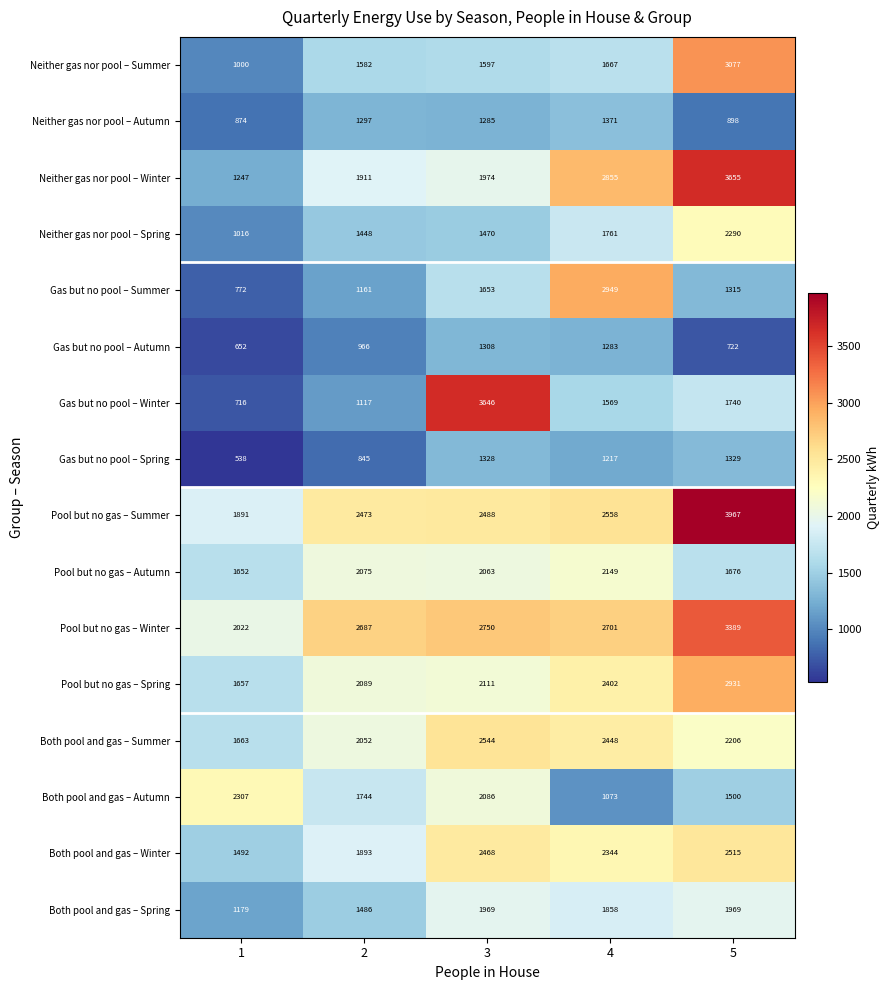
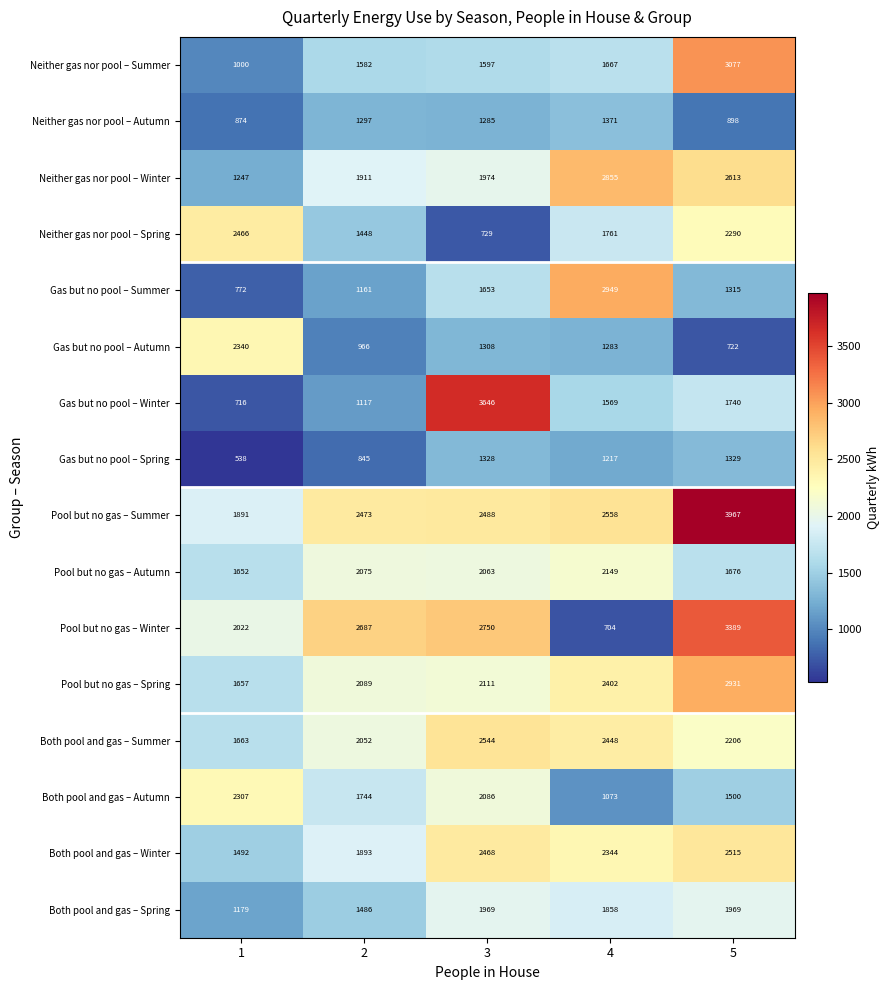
Neither gas nor pool – Winter, 5: 3655 -> 2613
Neither gas nor pool – Spring, 1: 1016 -> 2466
Neither gas nor pool – Spring, 3: 1470 -> 729
Gas but no pool – Autumn, 1: 652 -> 2340
Pool but no gas – Winter, 4: 2701 -> 704
